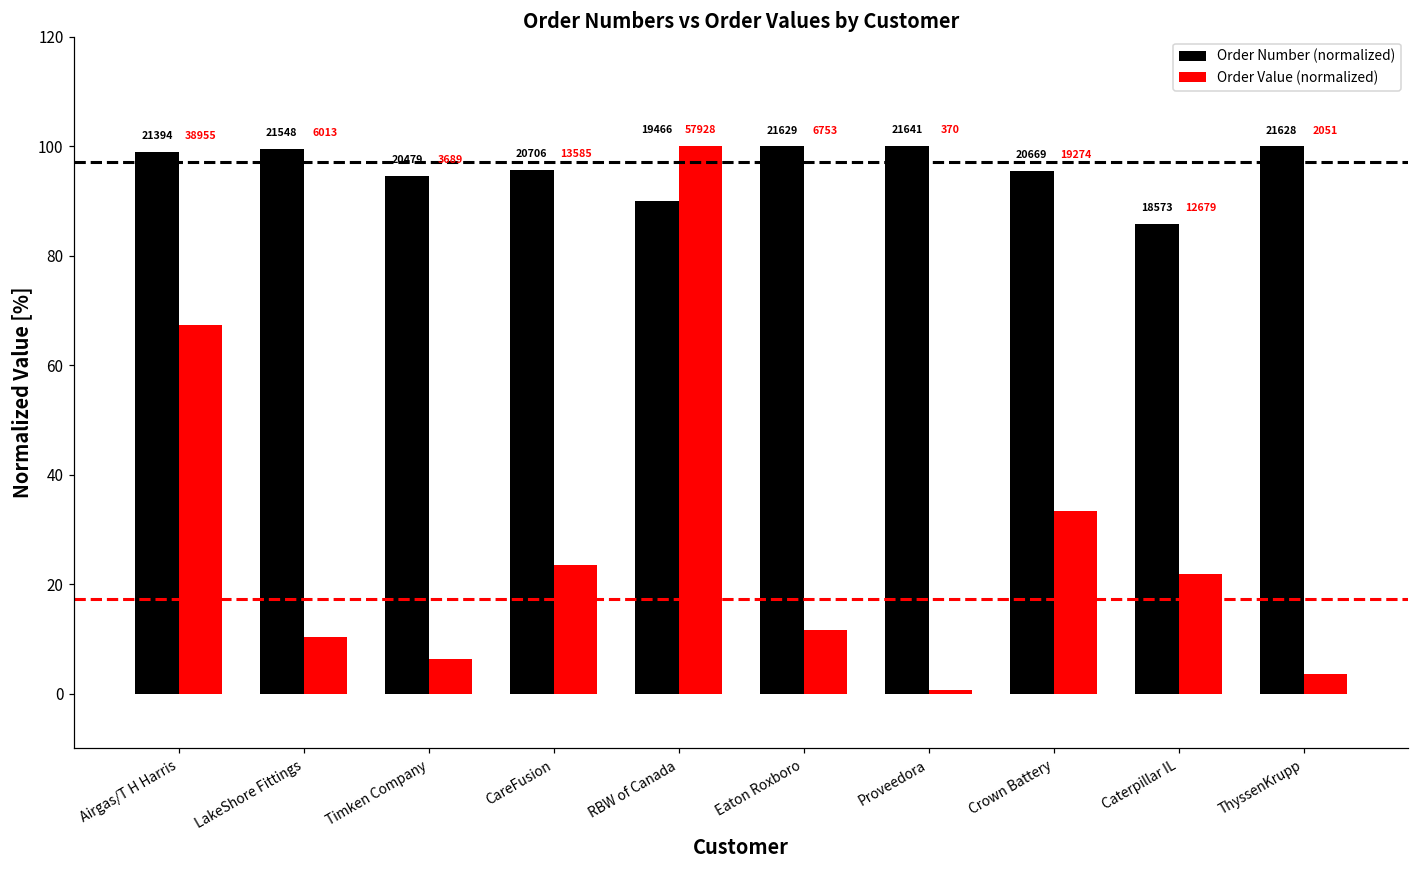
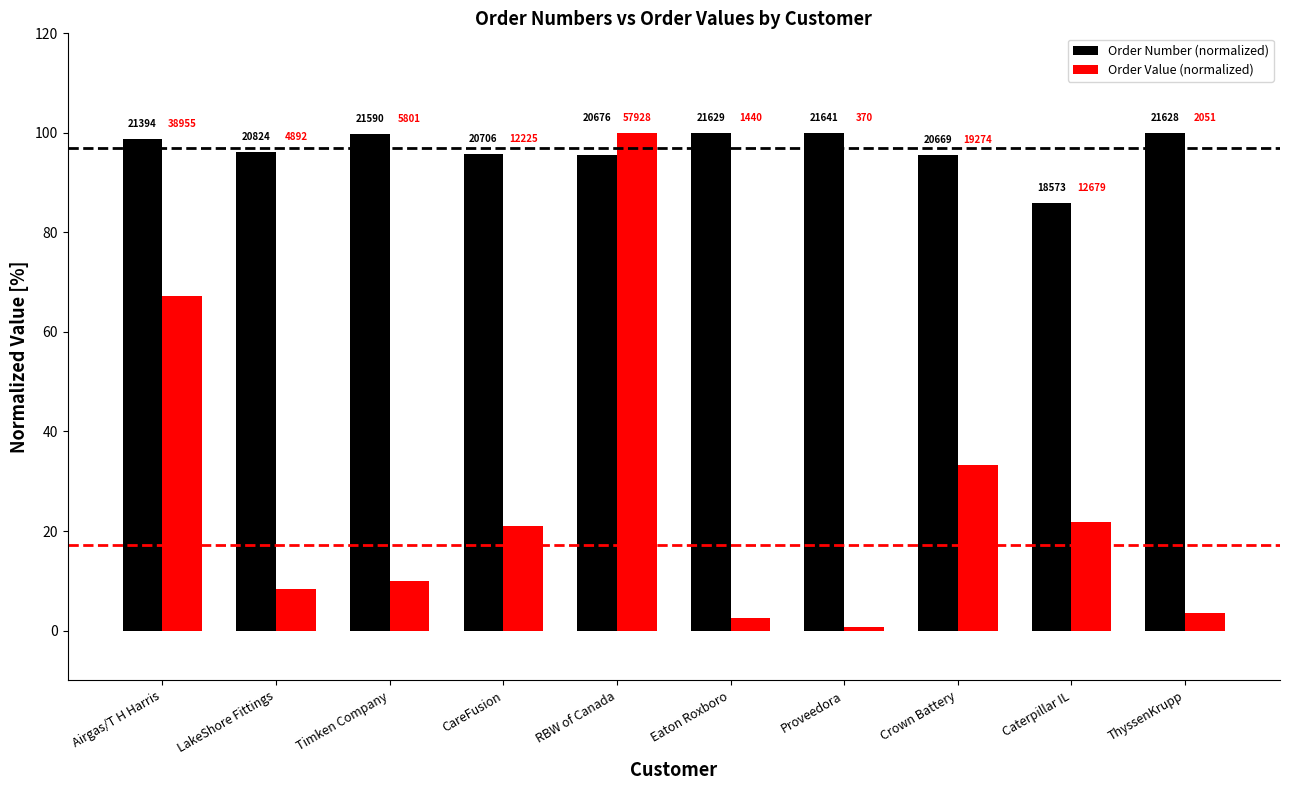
Order Number (normalized), LakeShore Fittings: 21548 -> 20824
Order Value (normalized), LakeShore Fittings: 6013 -> 4892
Order Number (normalized), Timken Company: 20479 -> 21590
Order Value (normalized), Timken Company: 3689 -> 5801
Order Value (normalized), CareFusion: 13585 -> 12225
Order Number (normalized), RBW of Canada: 19466 -> 20676
Order Value (normalized), Eaton Roxboro: 6753 -> 1440
